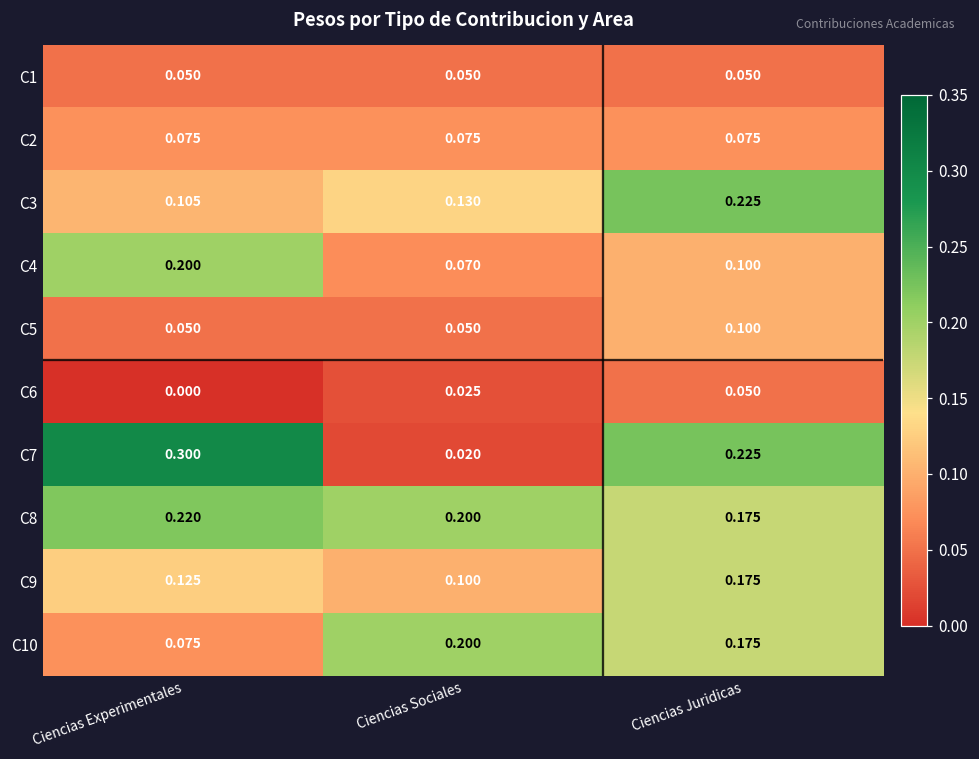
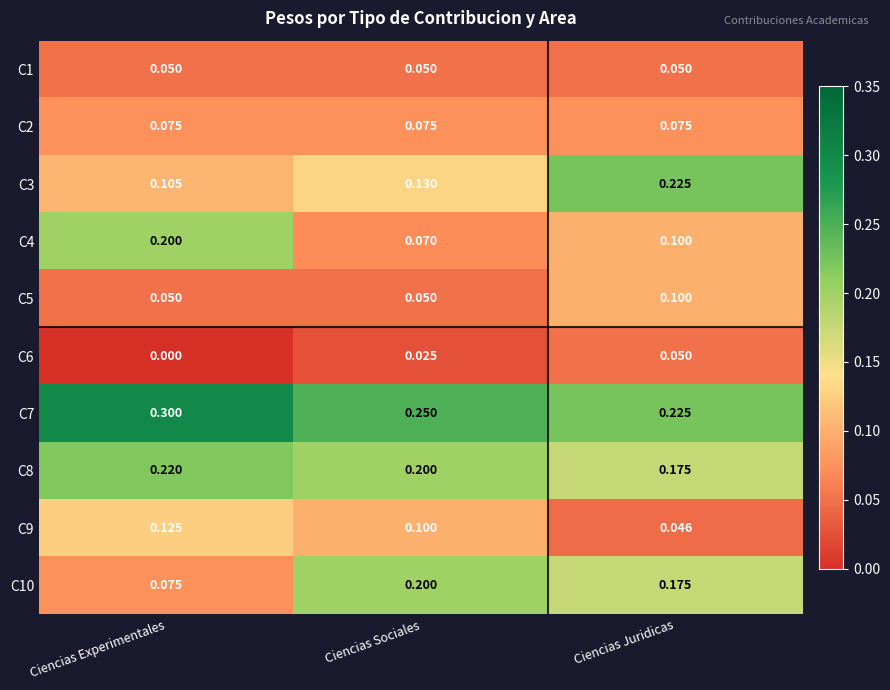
C7, Ciencias Sociales: 0.020 -> 0.250
C9, Ciencias Juridicas: 0.175 -> 0.046
